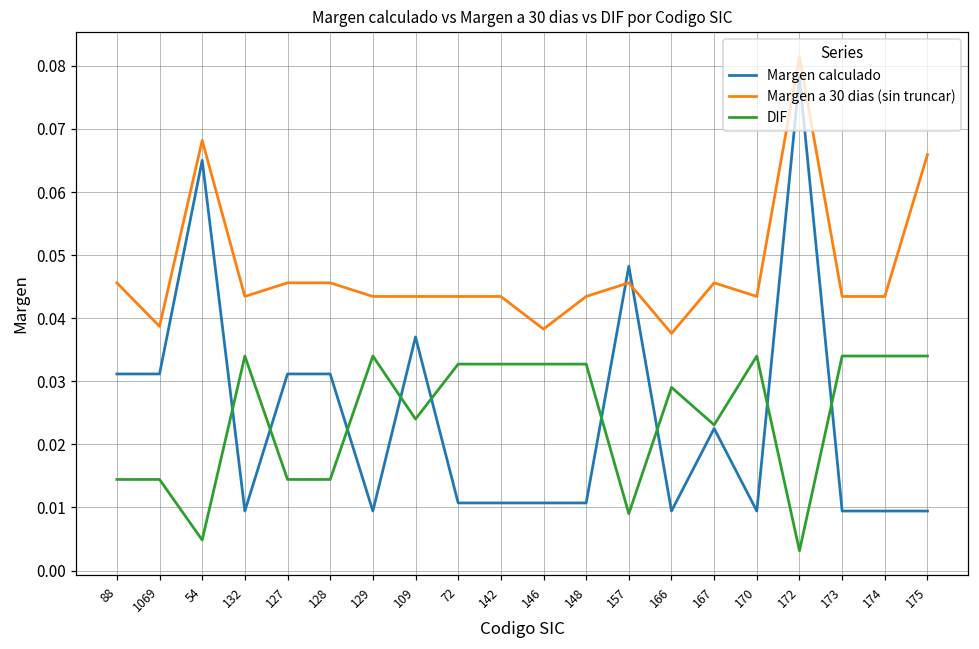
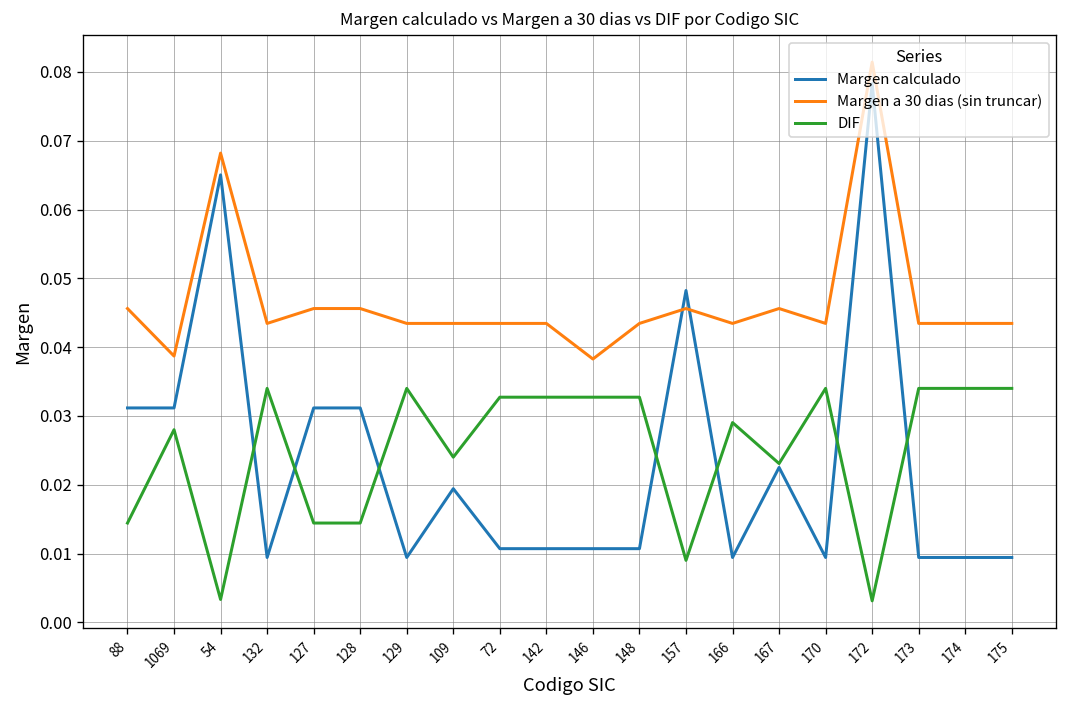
DIF, 1069: 0.014 -> 0.028
DIF, 54: 0.005 -> 0.003
Margen calculado, 109: 0.037 -> 0.019
Margen a 30 dias (sin truncar), 166: 0.038 -> 0.043
Margen a 30 dias (sin truncar), 175: 0.066 -> 0.043
